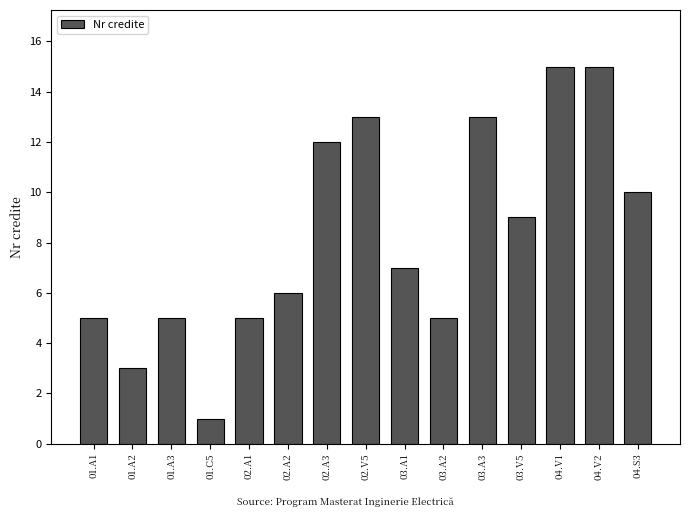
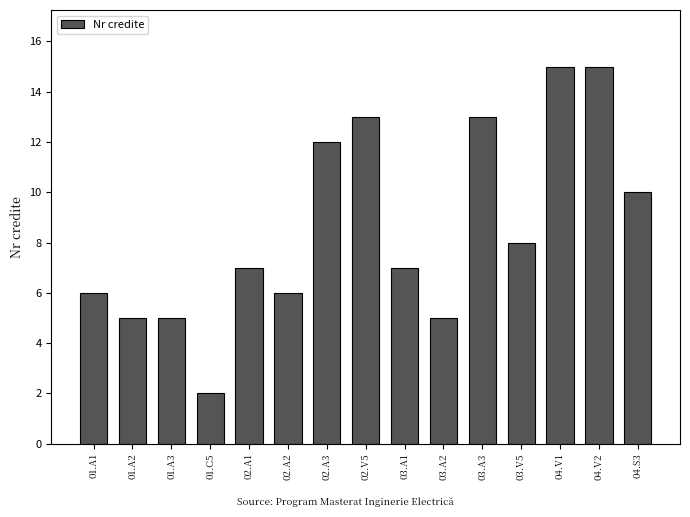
01.A1: 5 -> 6
01.A2: 3 -> 5
01.C5: 1 -> 2
02.A1: 5 -> 7
03.V5: 9 -> 8
